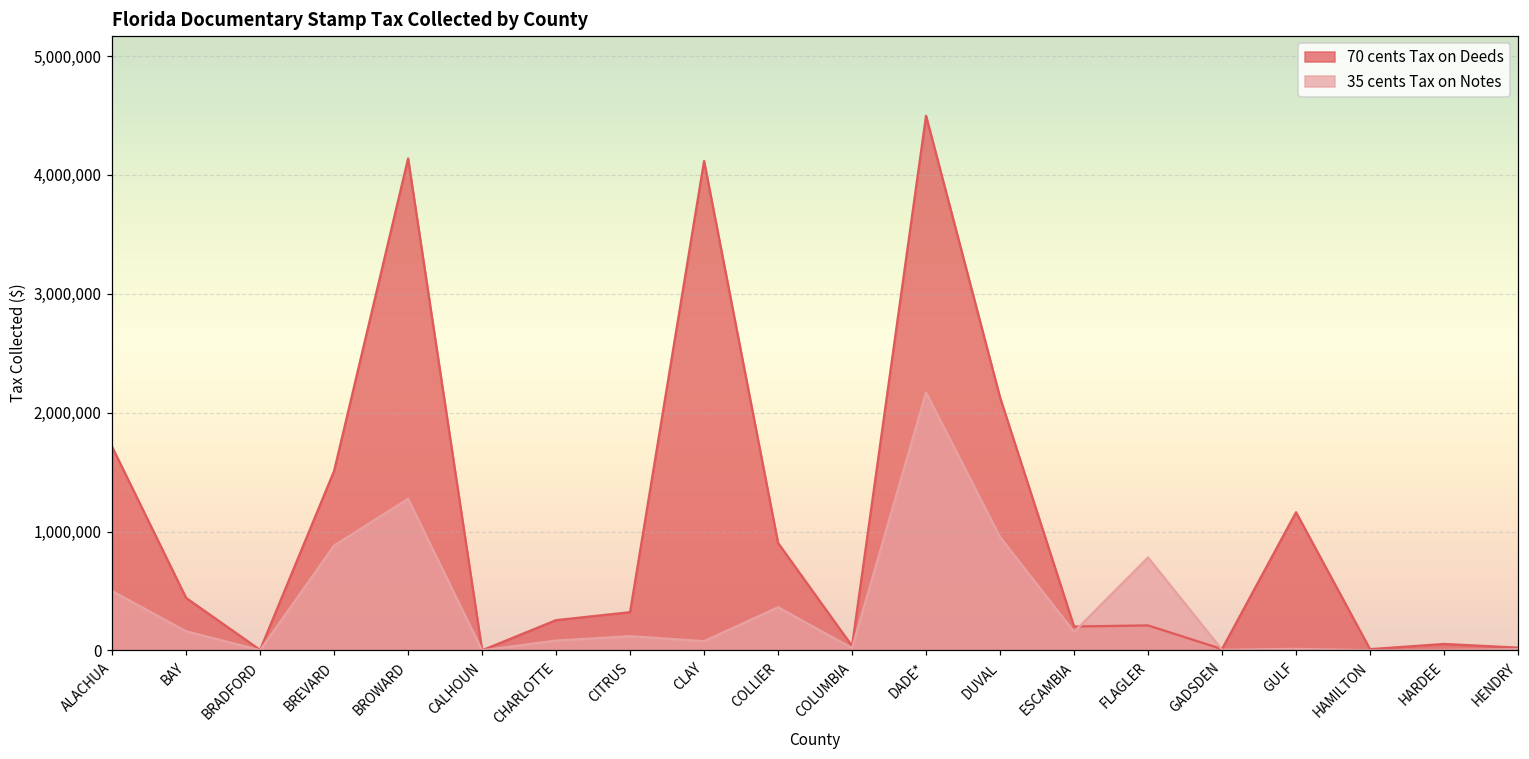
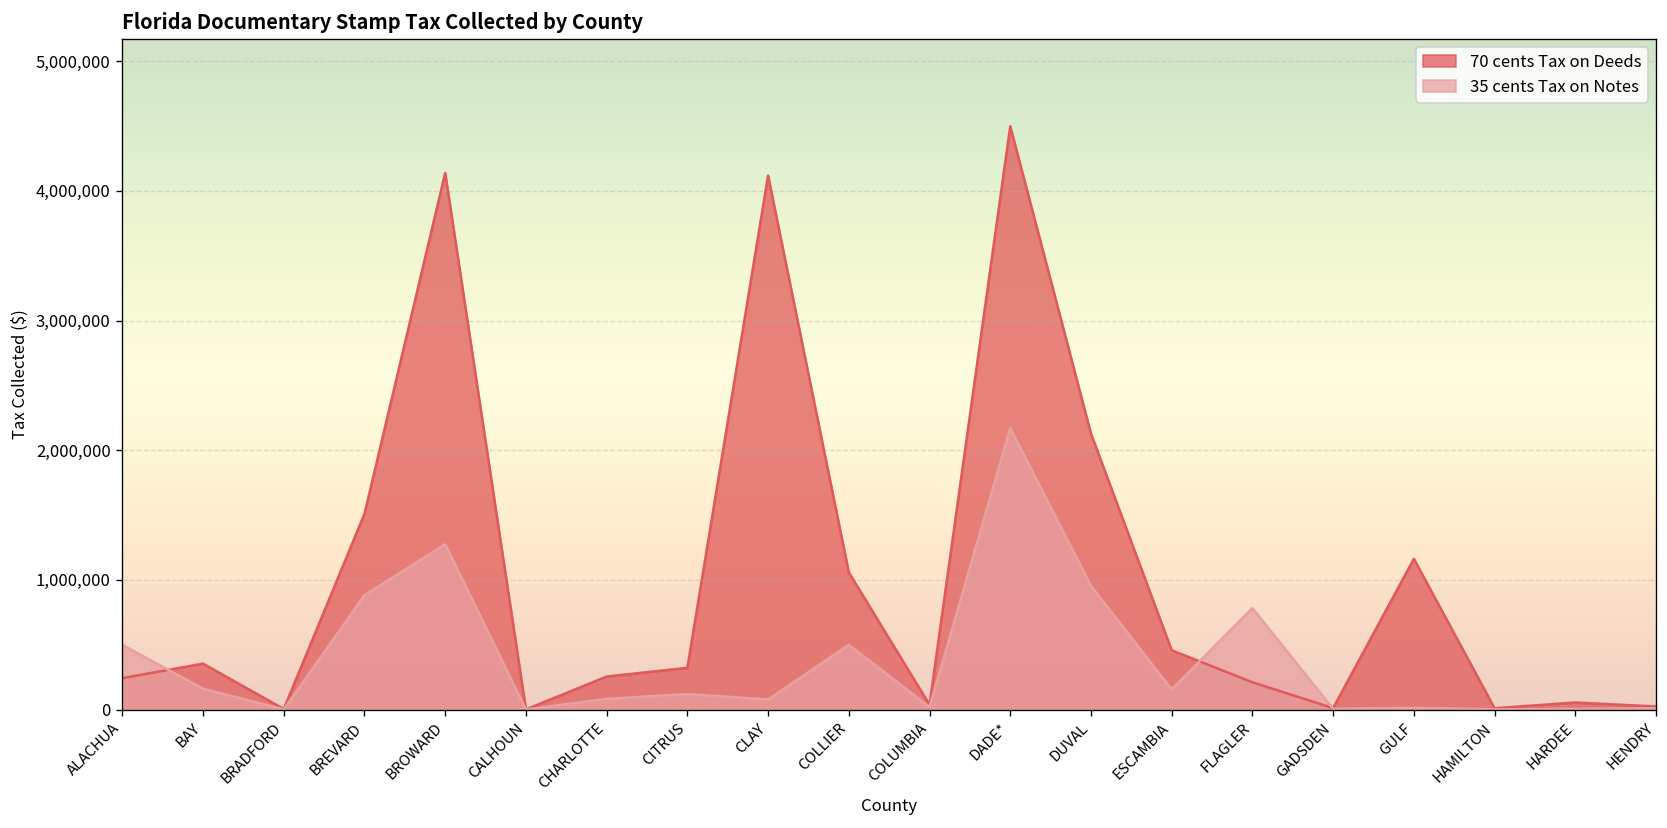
70 cents Tax on Deeds, ALACHUA: 1,710,000 -> 240,000
70 cents Tax on Deeds, BAY: 440,000 -> 350,000
70 cents Tax on Deeds, COLLIER: 900,000 -> 1,060,000
35 cents Tax on Notes, COLLIER: 360,000 -> 500,000
70 cents Tax on Deeds, ESCAMBIA: 200,000 -> 460,000
